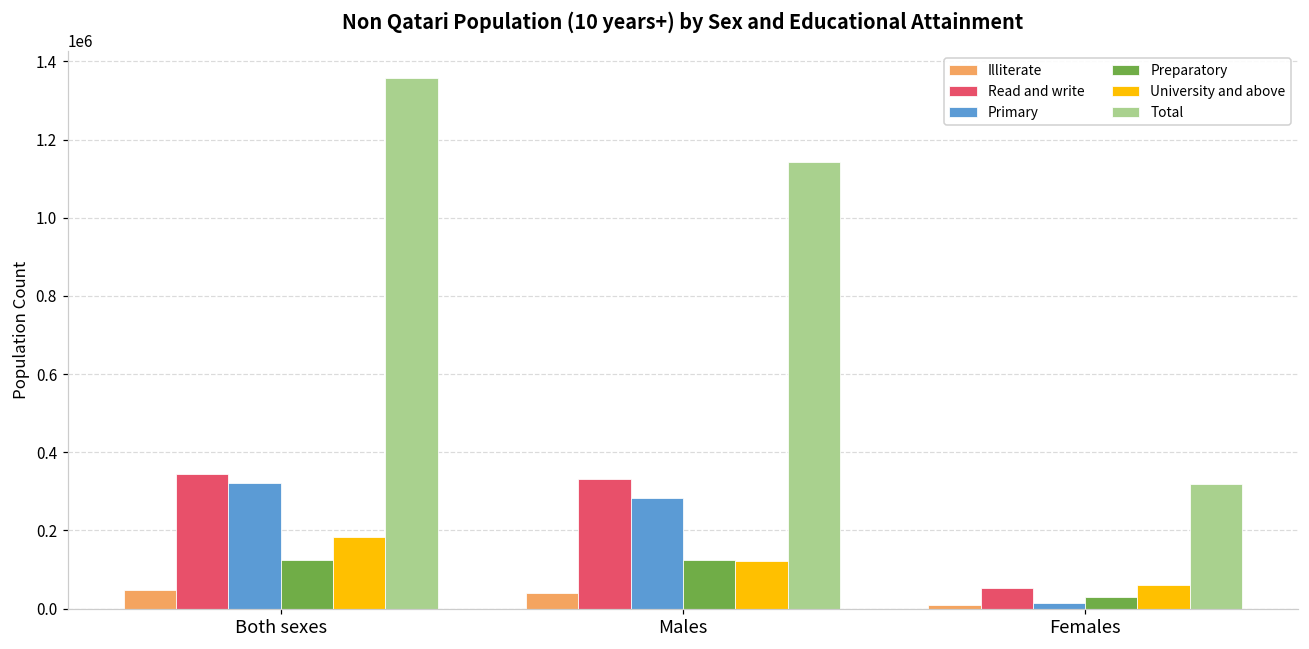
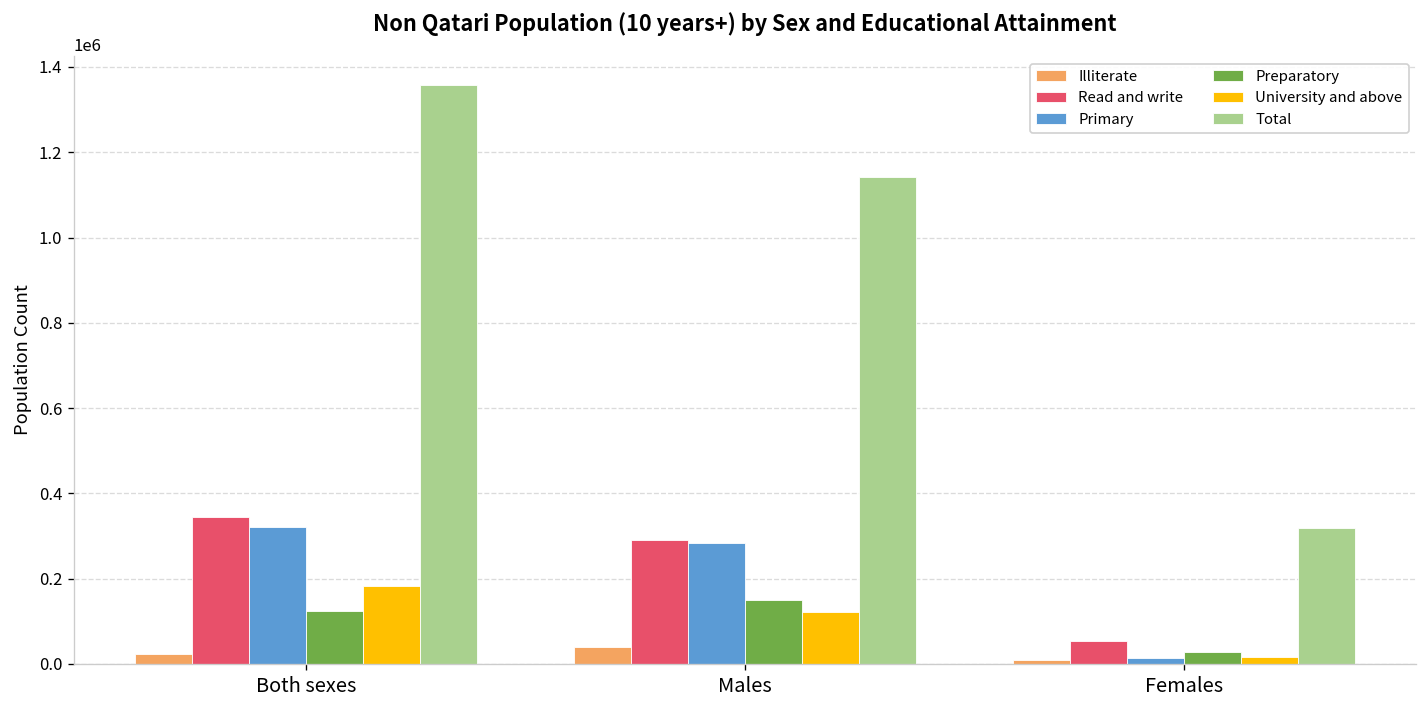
Illiterate, Both sexes: 50000 -> 20000
Read and write, Males: 330000 -> 290000
Preparatory, Males: 120000 -> 150000
University and above, Females: 60000 -> 20000
